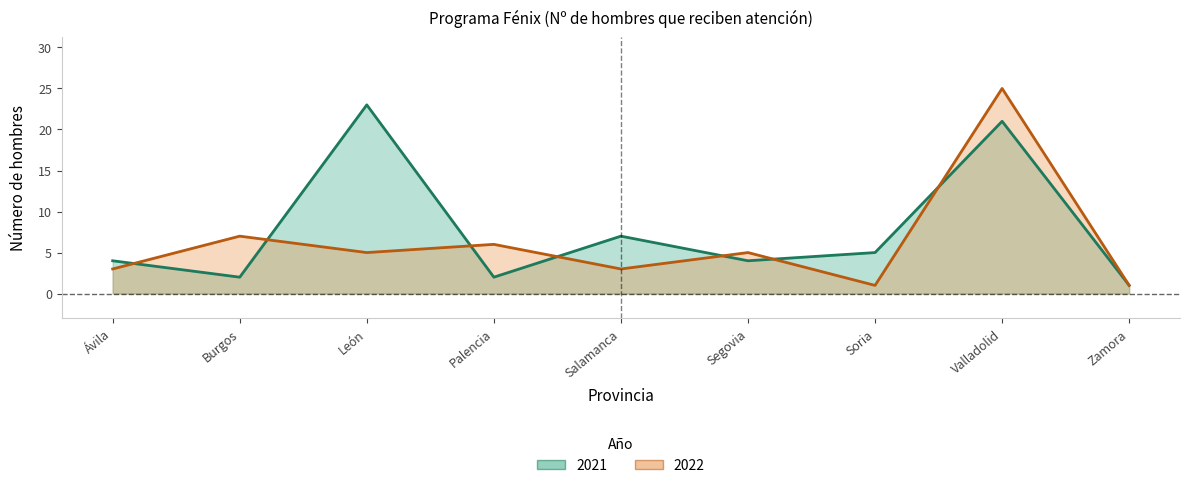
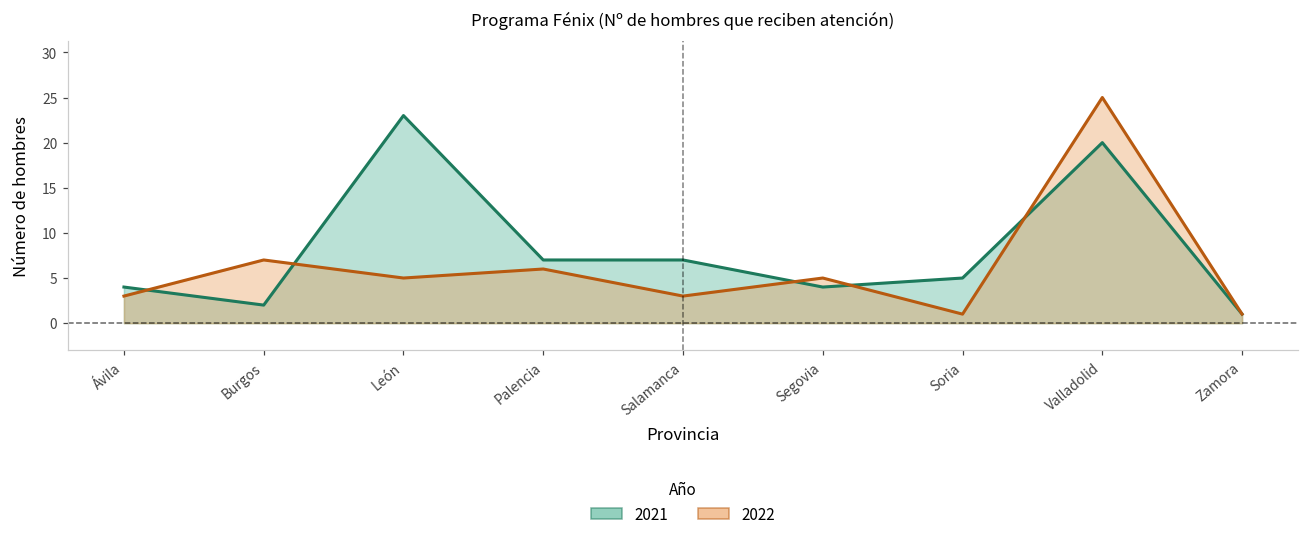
2021, Palencia: 2 -> 7
2021, Valladolid: 21 -> 20
